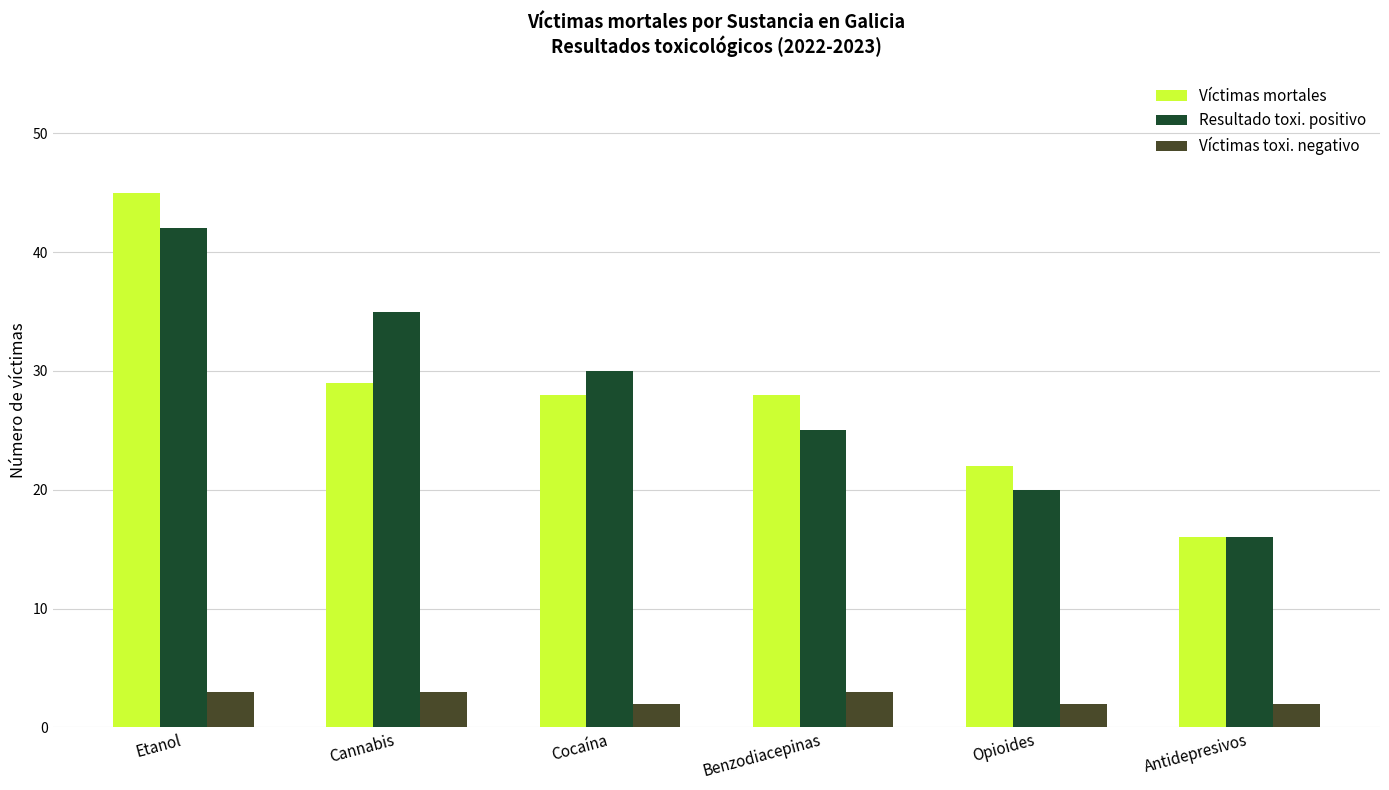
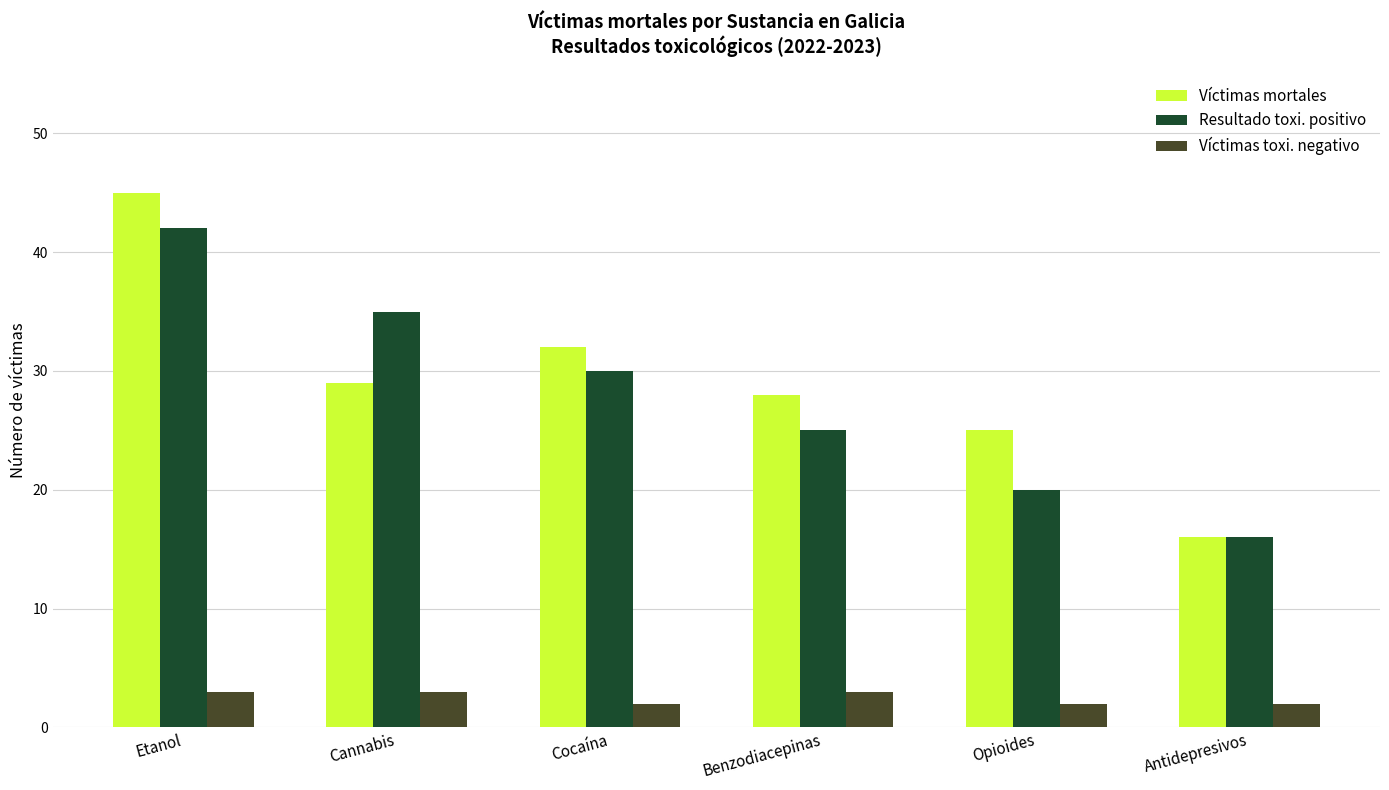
Víctimas mortales, Cocaína: 28 -> 32
Víctimas mortales, Opioides: 22 -> 25
